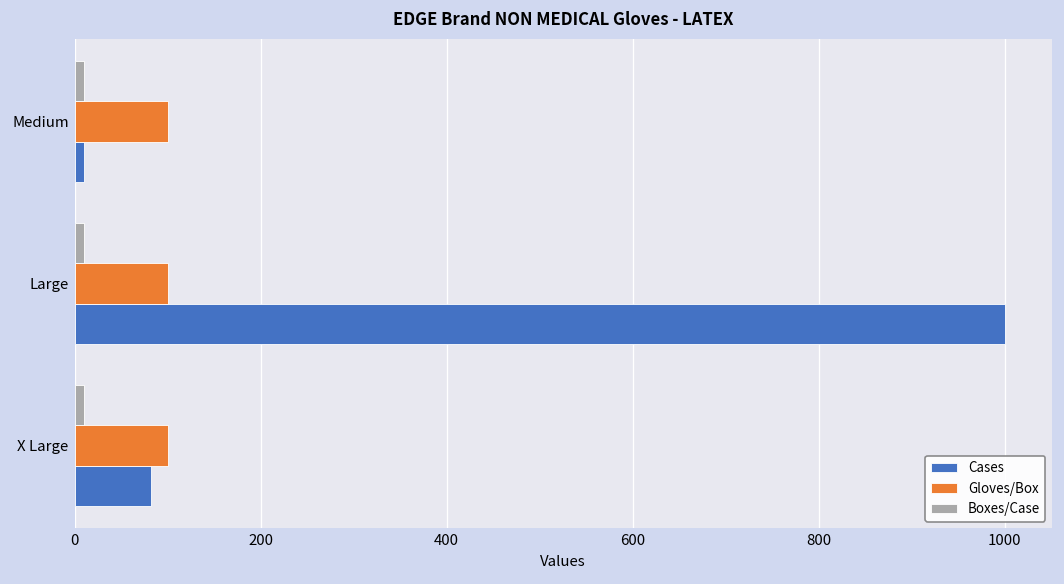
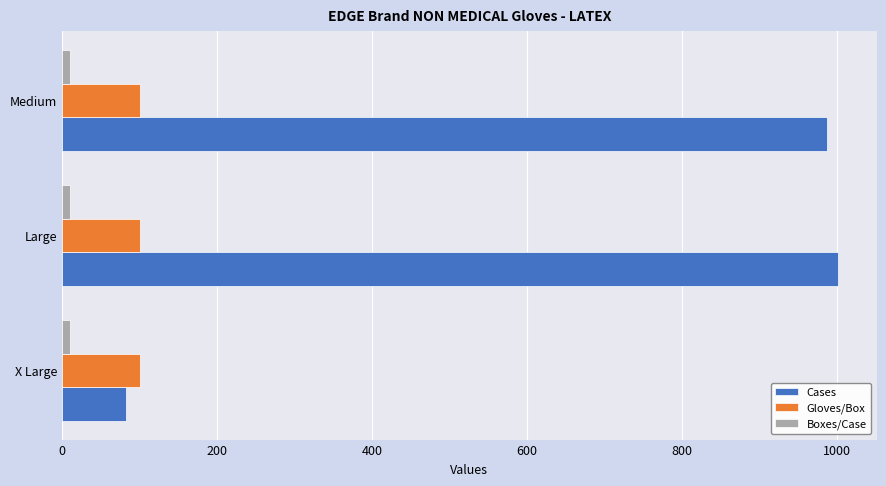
Cases, Medium: 10 -> 990
